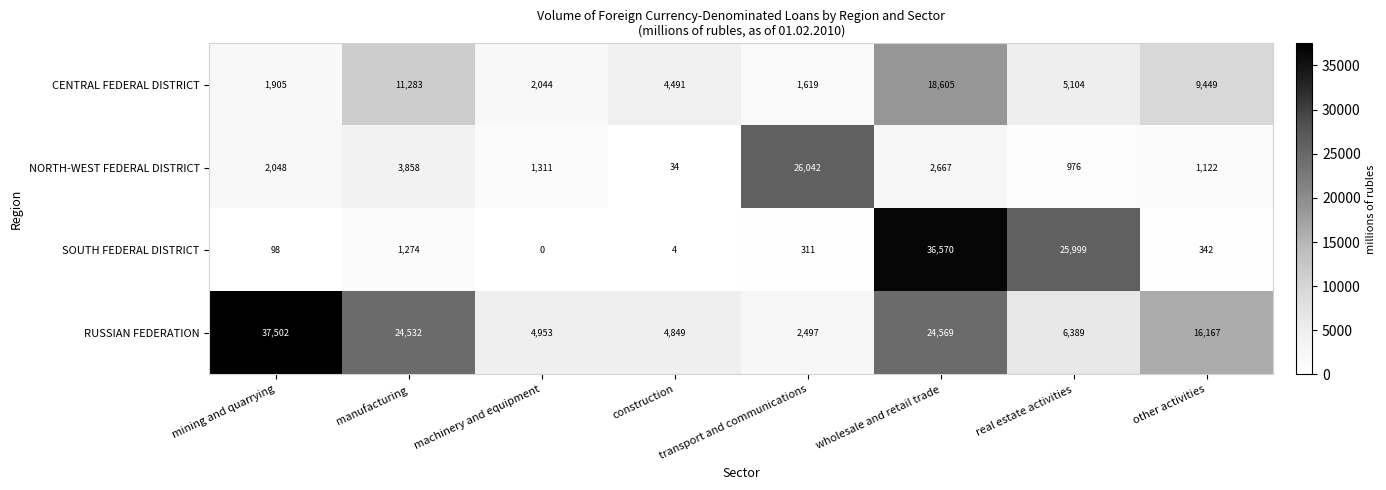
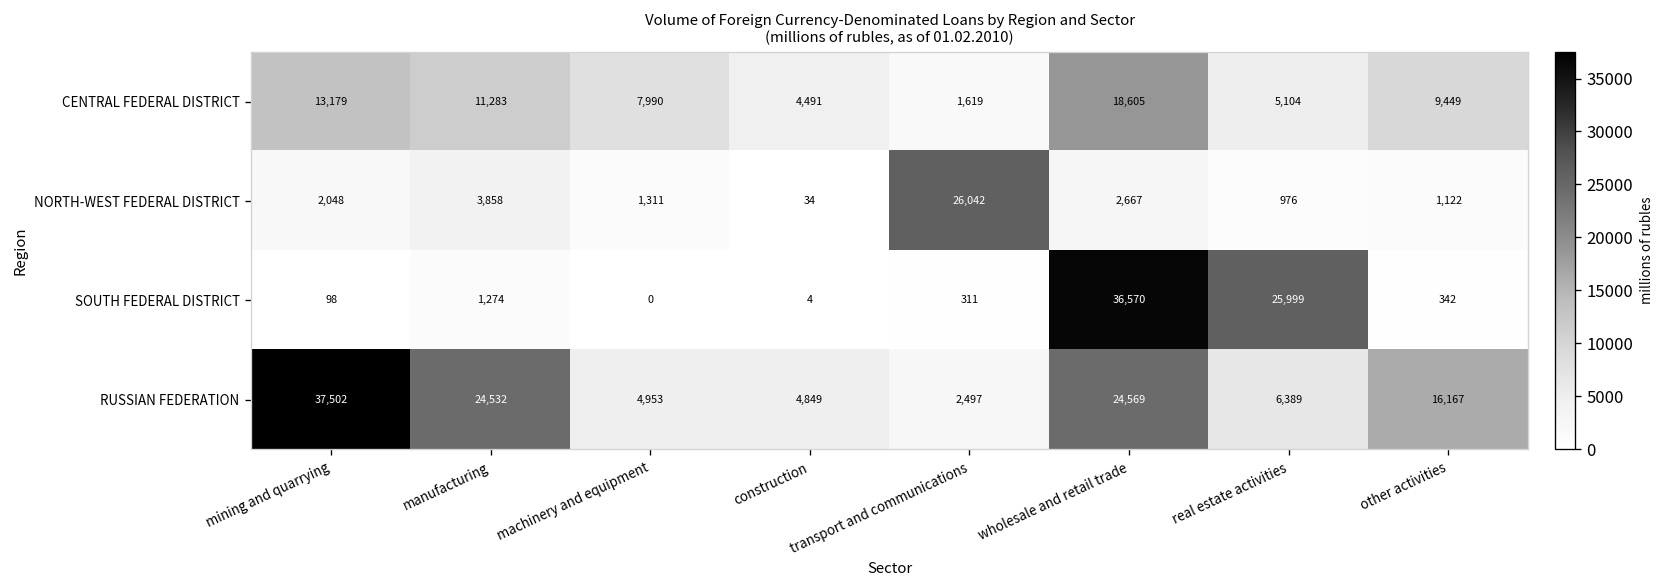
CENTRAL FEDERAL DISTRICT, mining and quarrying: 1,905 -> 13,179
CENTRAL FEDERAL DISTRICT, machinery and equipment: 2,044 -> 7,990
